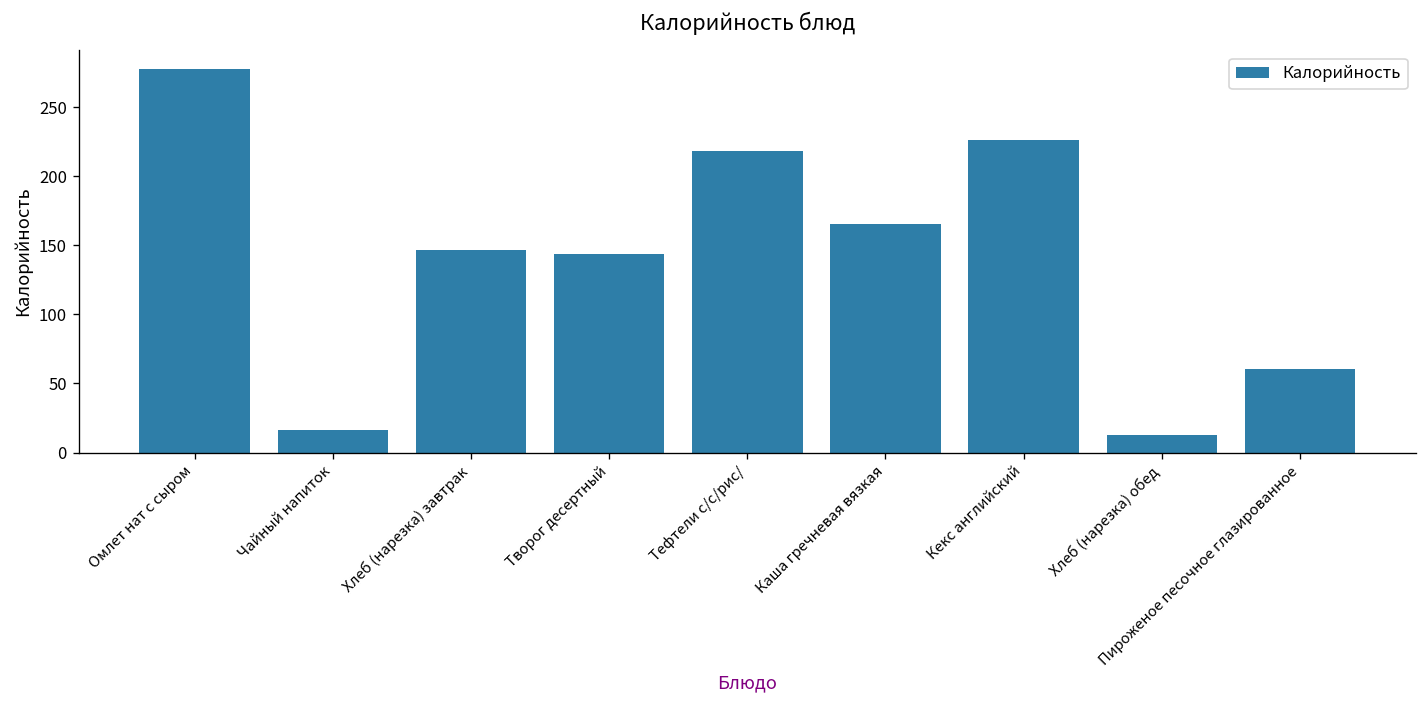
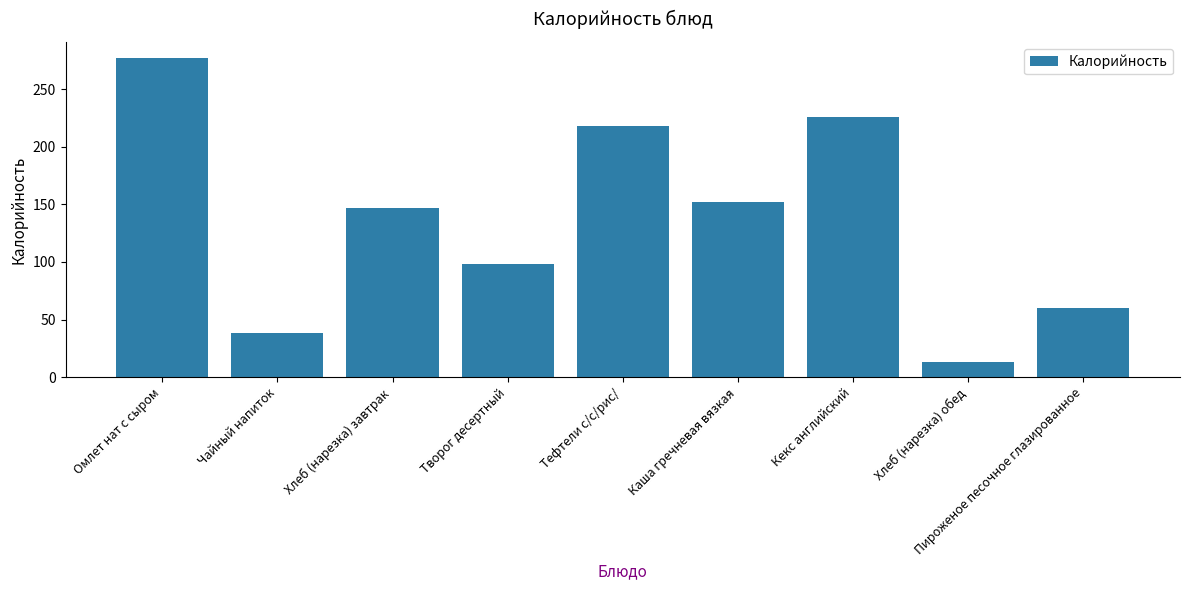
Чайный напиток: 16 -> 38
Творог десертный: 144 -> 98
Каша гречневая вязкая: 166 -> 152
